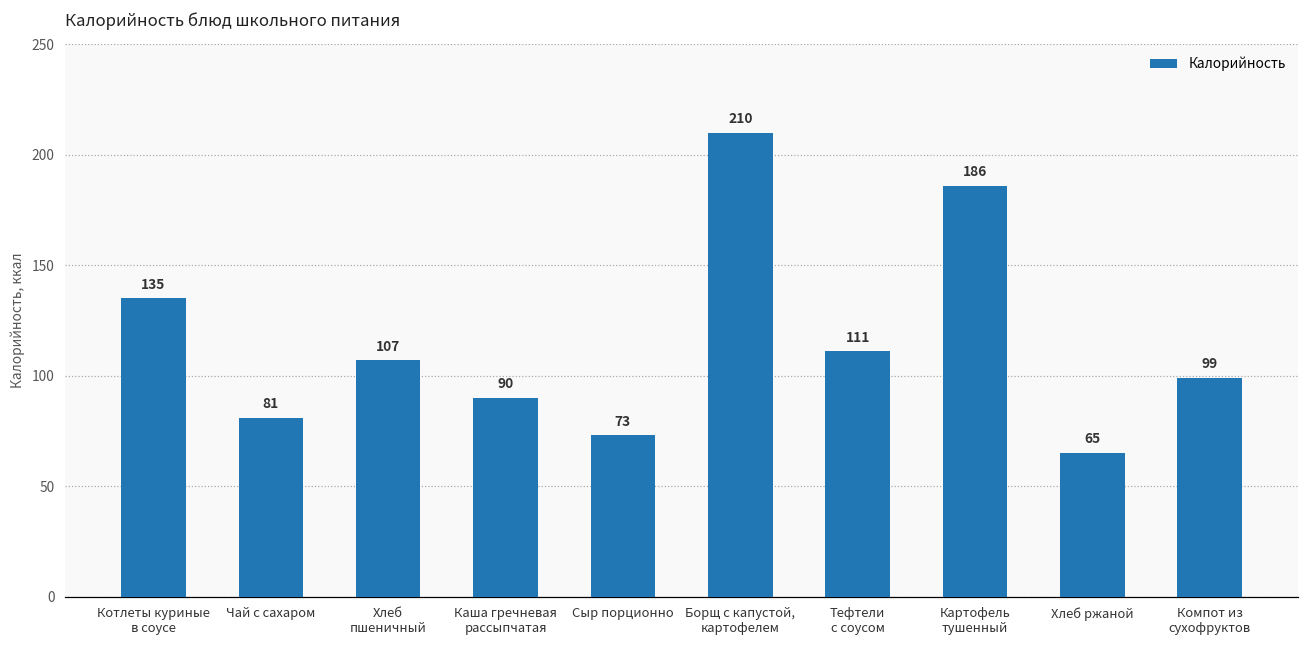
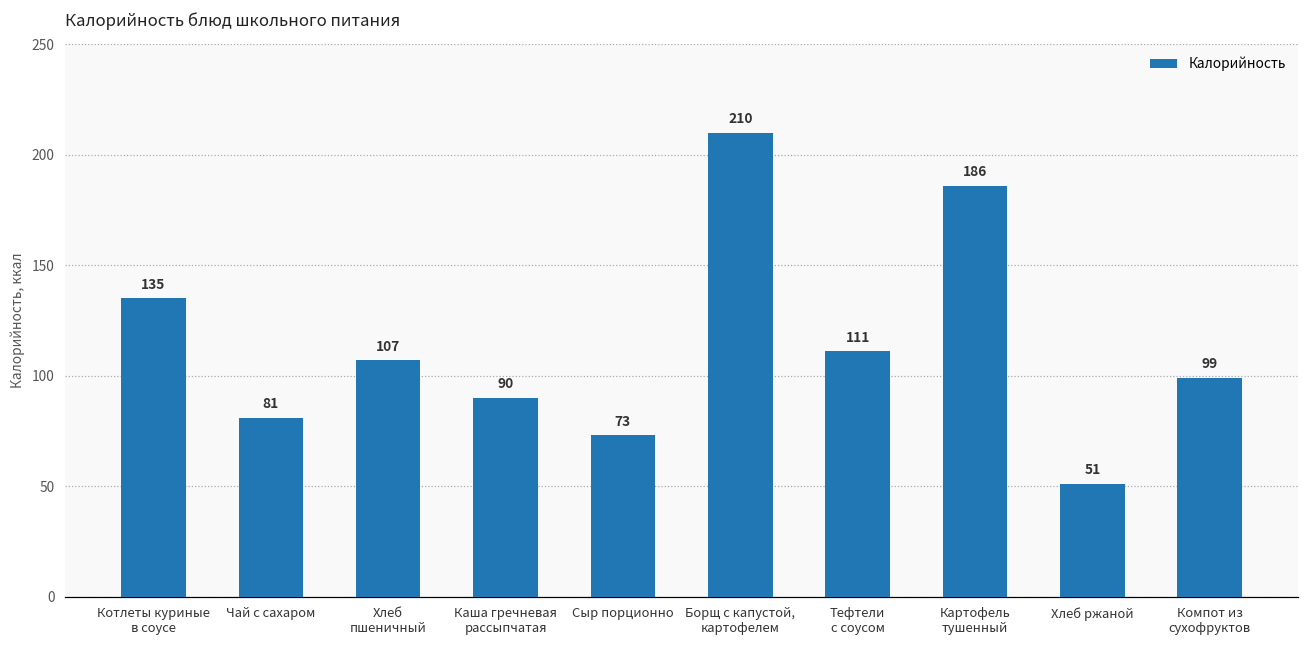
Хлеб ржаной: 65 -> 51
